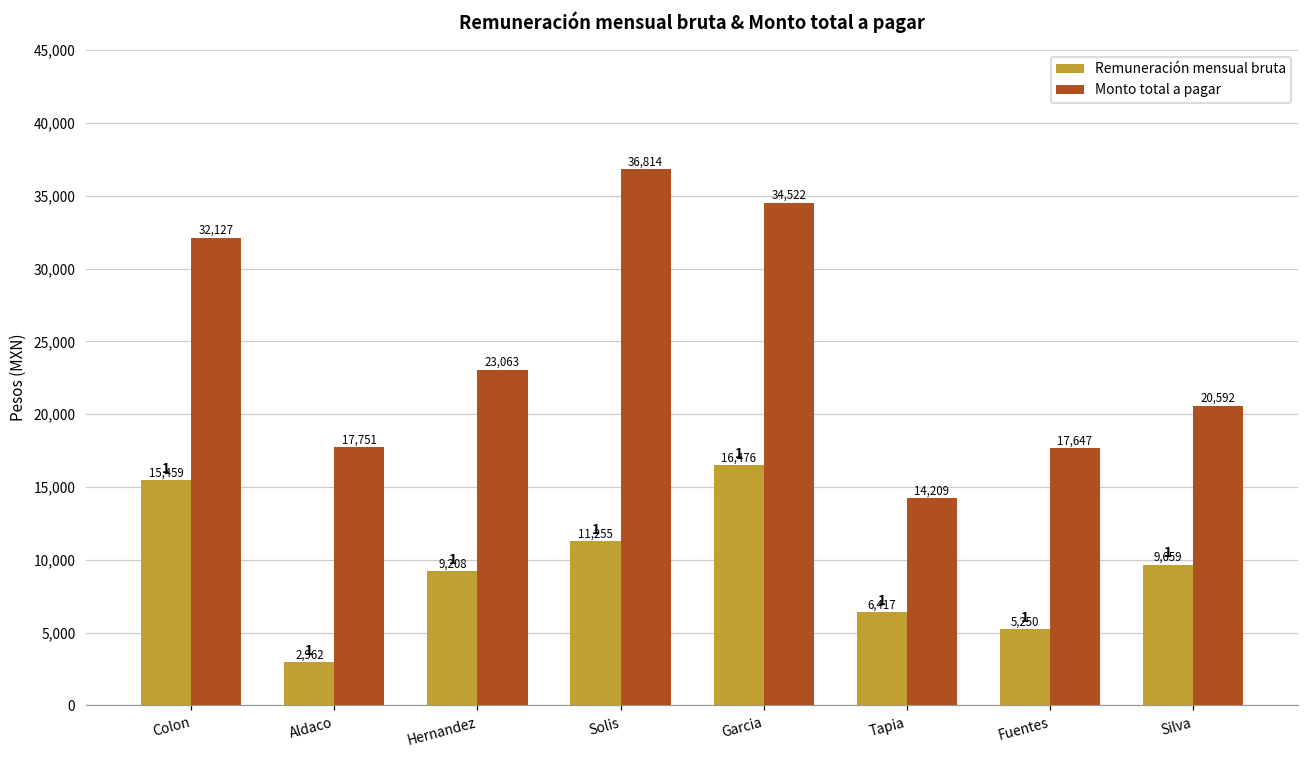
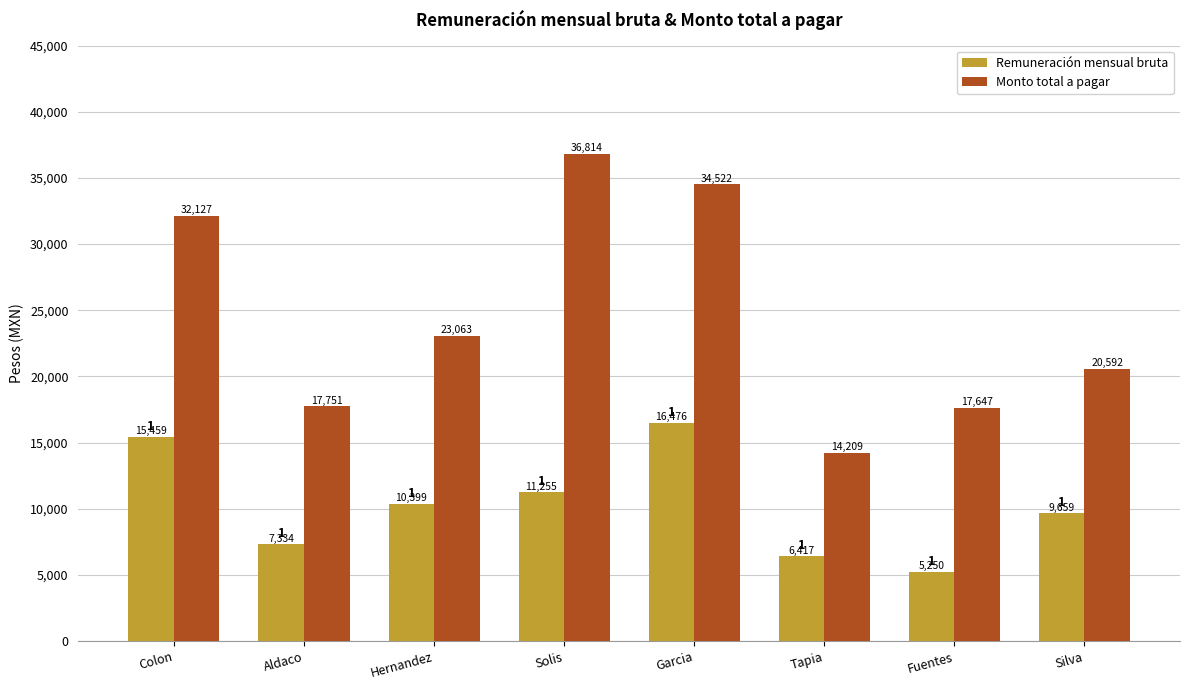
Remuneración mensual bruta, Aldaco: 2,962 -> 7,334
Remuneración mensual bruta, Hernandez: 9,208 -> 10,399
